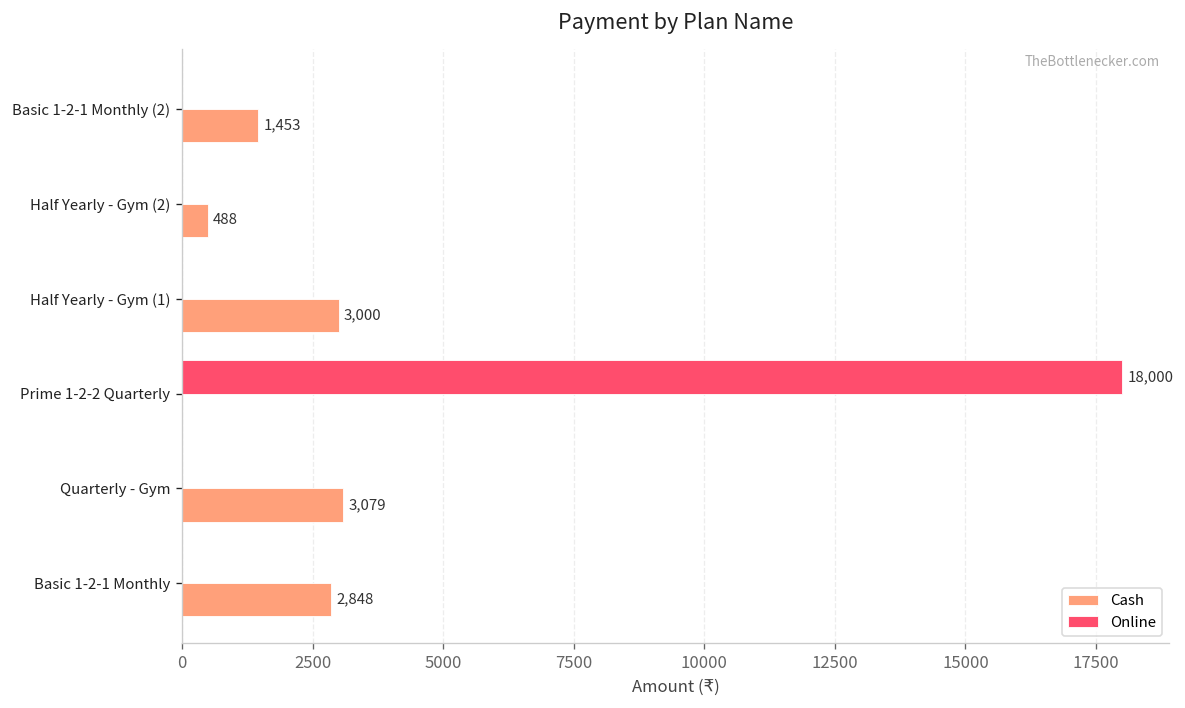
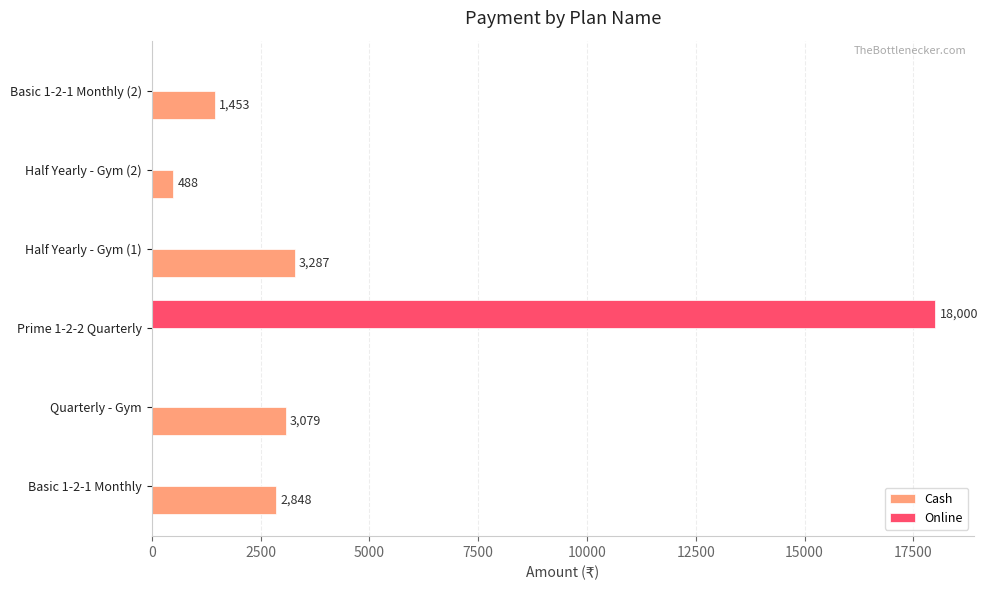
Cash, Half Yearly - Gym (1): 3,000 -> 3,287
